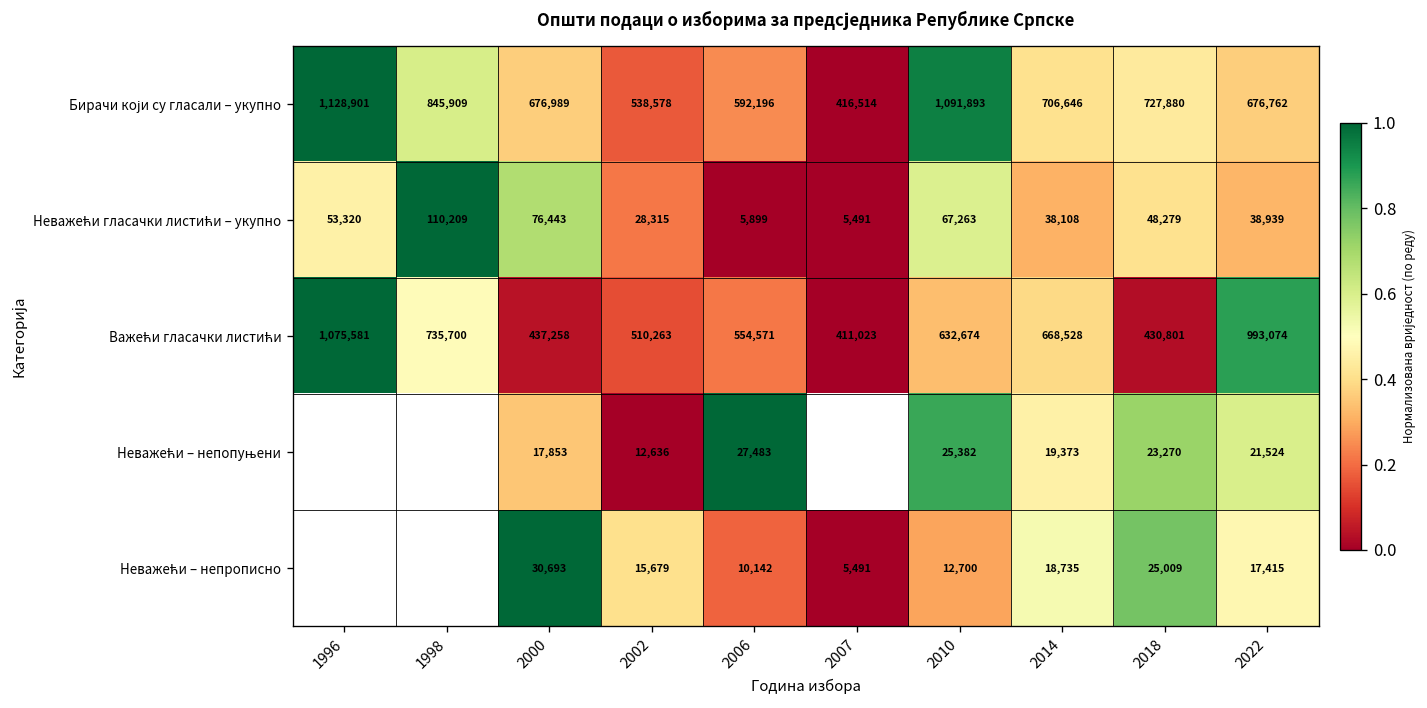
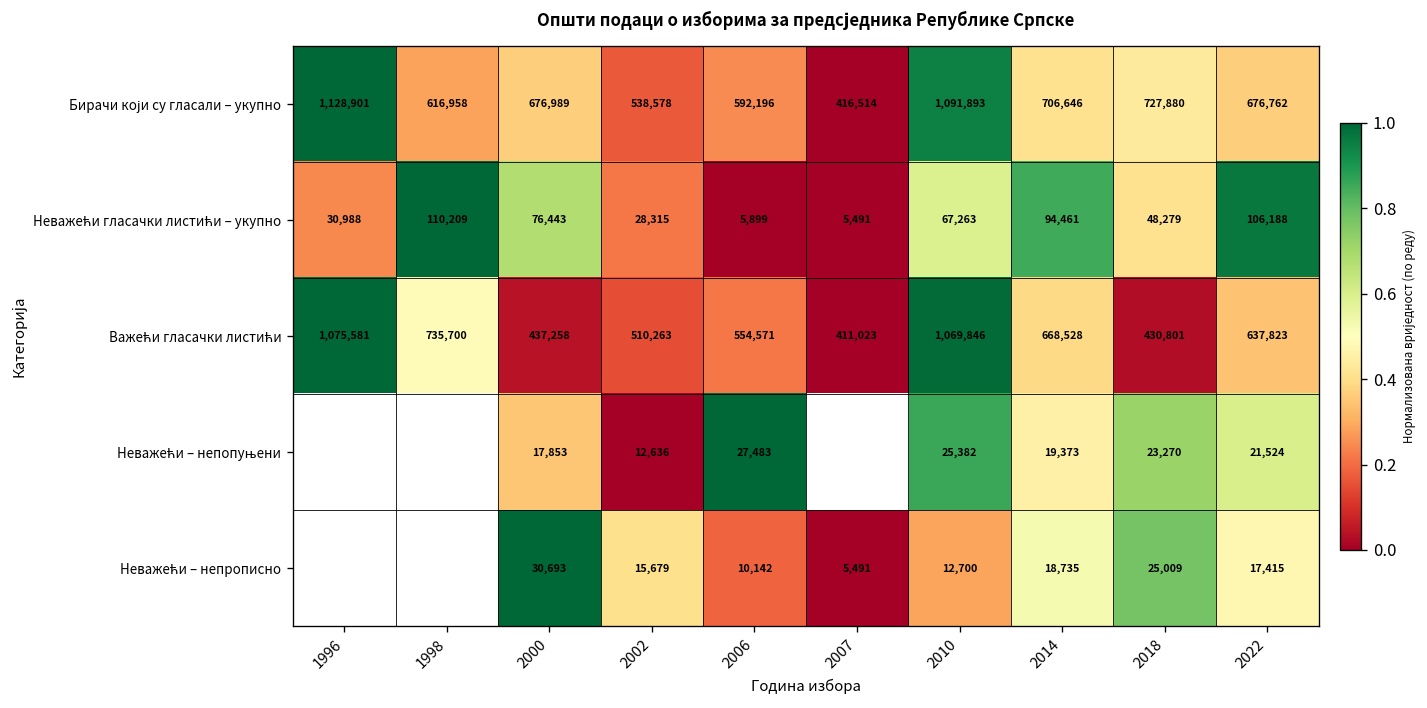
Бирачи који су гласали – укупно, 1998: 845,909 -> 616,958
Неважећи гласачки листићи – укупно, 1996: 53,320 -> 30,988
Неважећи гласачки листићи – укупно, 2014: 38,108 -> 94,461
Неважећи гласачки листићи – укупно, 2022: 38,939 -> 106,188
Важећи гласачки листићи, 2010: 632,674 -> 1,069,846
Важећи гласачки листићи, 2022: 993,074 -> 637,823
